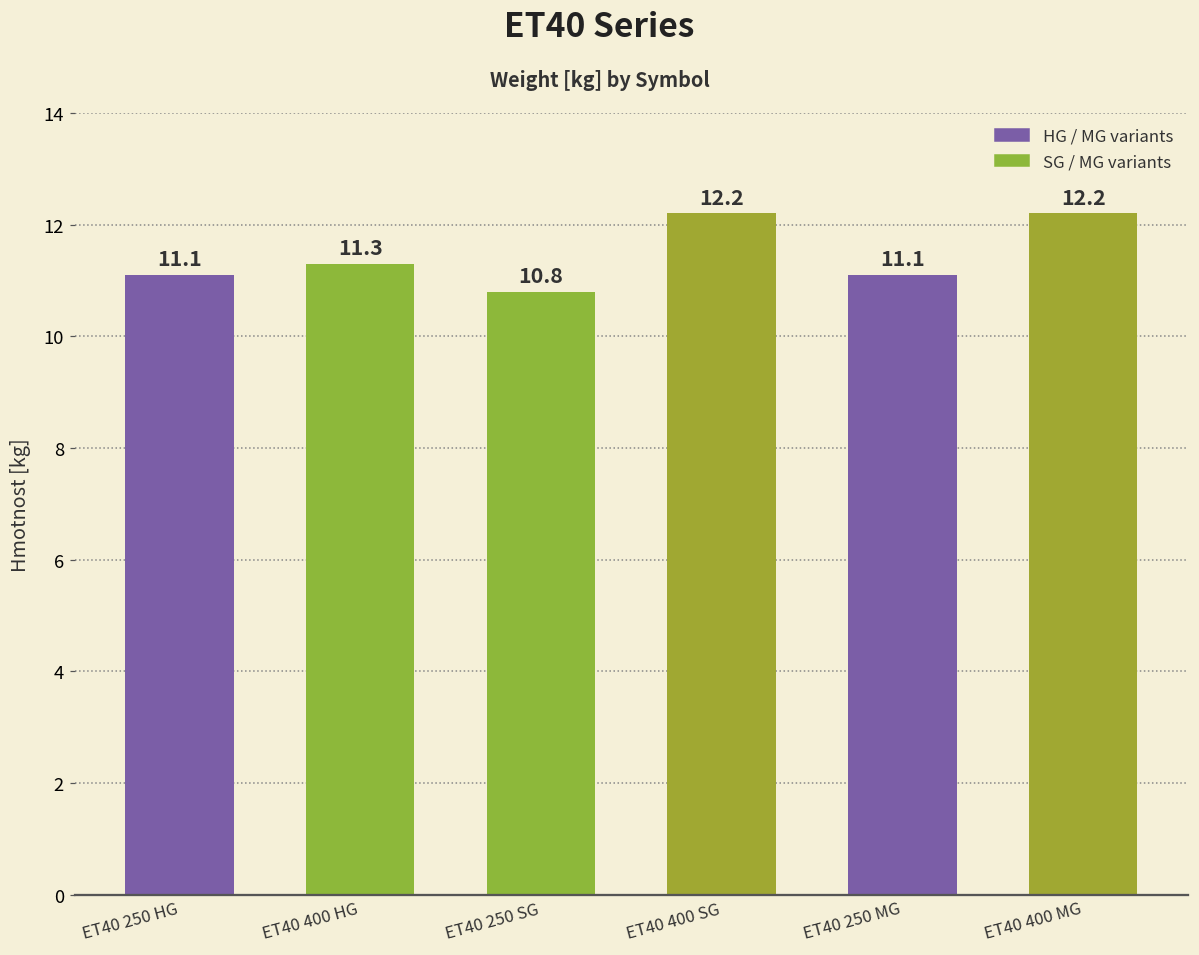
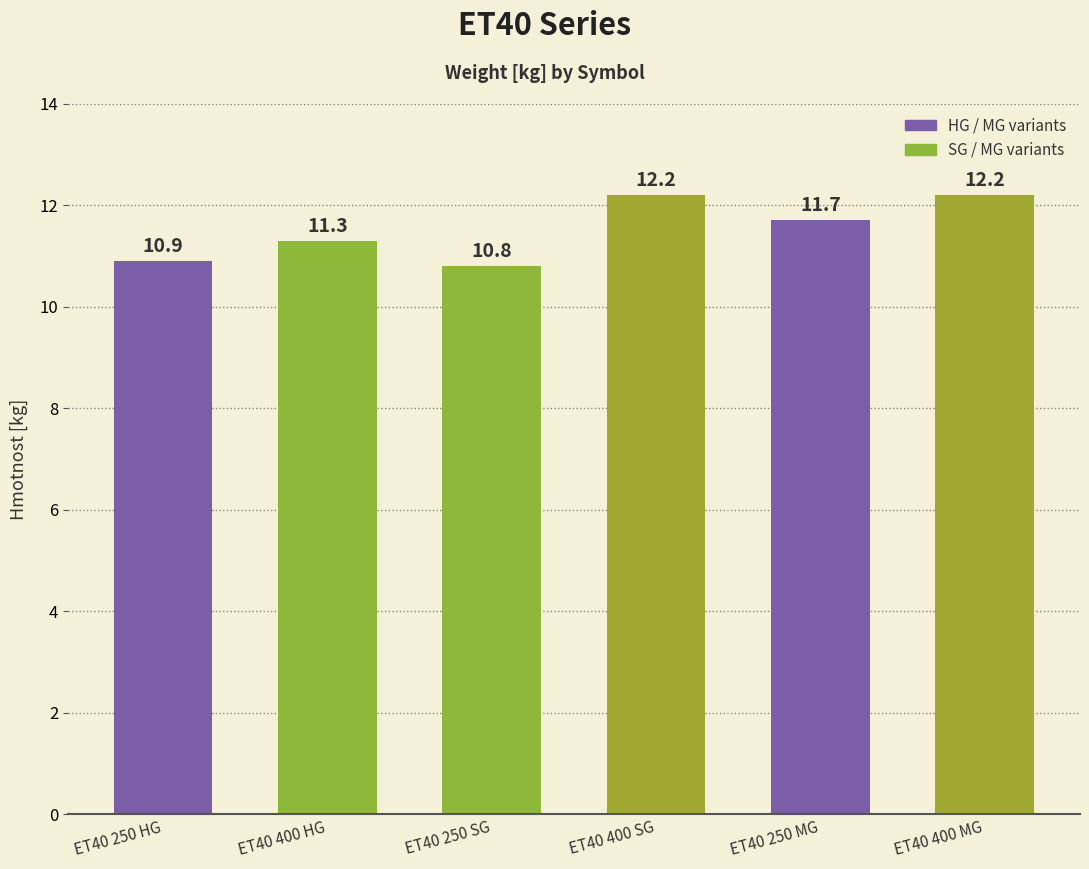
ET40 250 HG: 11.1 -> 10.9
ET40 250 MG: 11.1 -> 11.7
